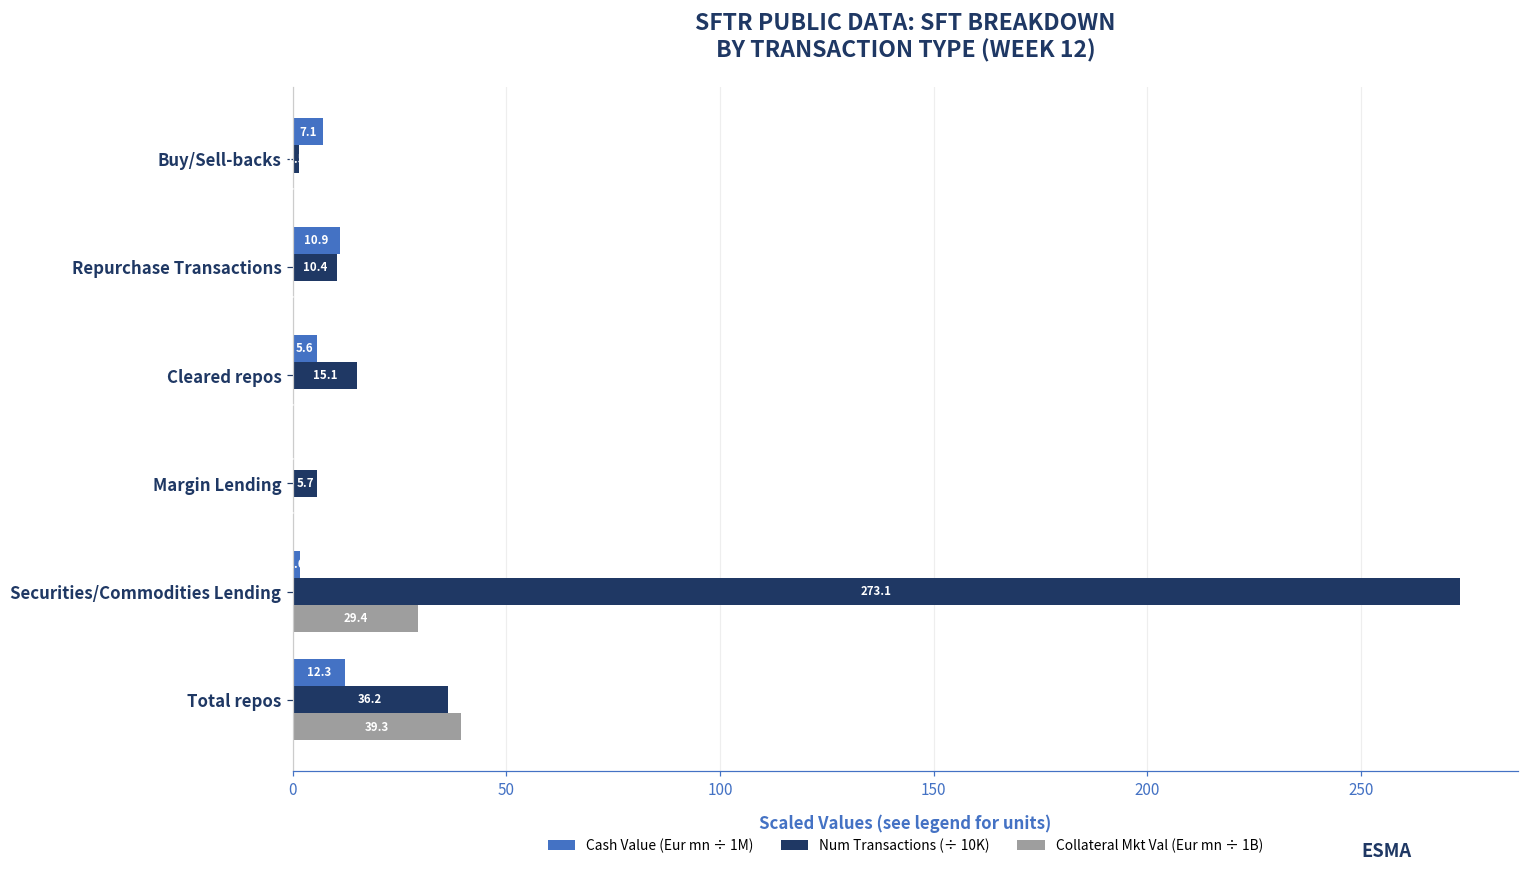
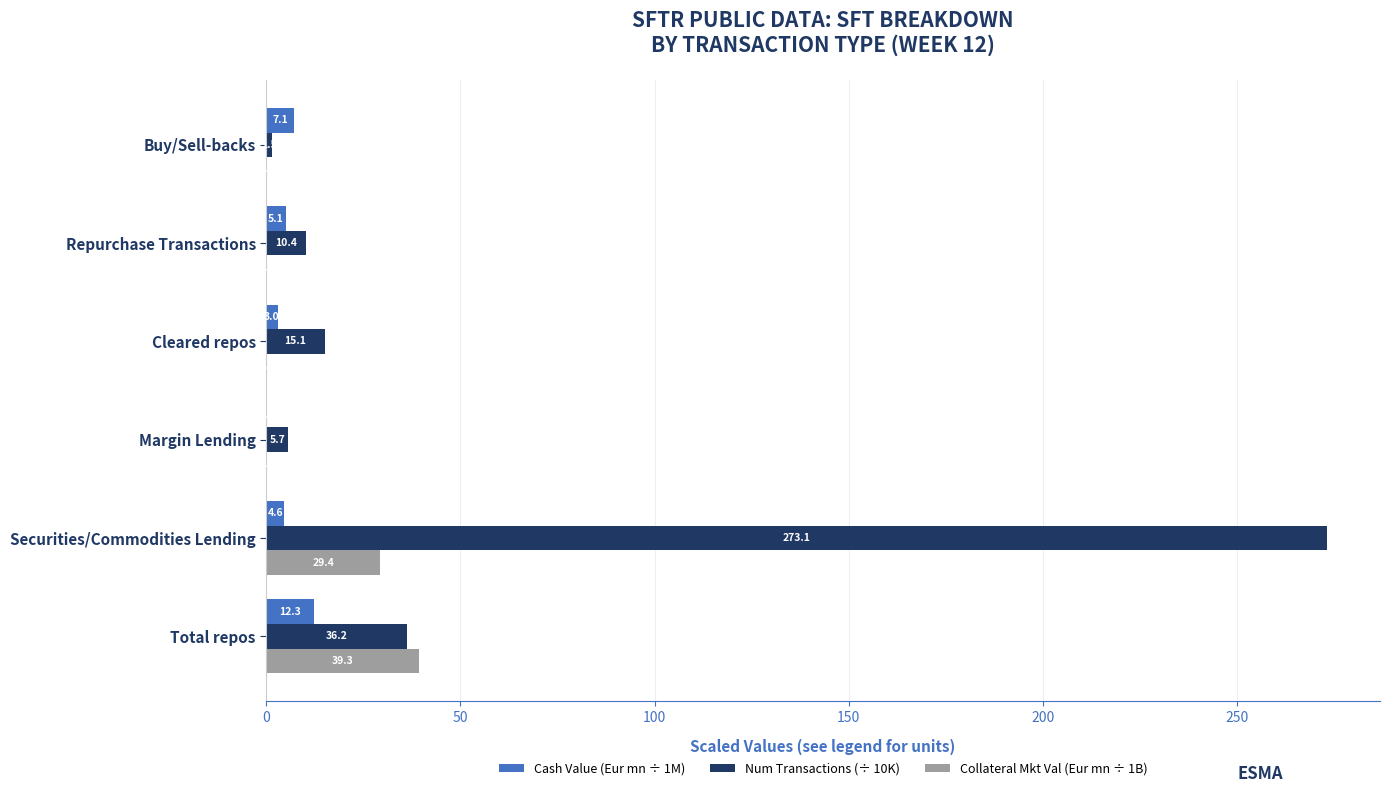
Cash Value (Eur mn ÷ 1M), Repurchase Transactions: 10.9 -> 5.1
Cash Value (Eur mn ÷ 1M), Cleared repos: 5.6 -> 3.0
Cash Value (Eur mn ÷ 1M), Securities/Commodities Lending: 2 -> 5
